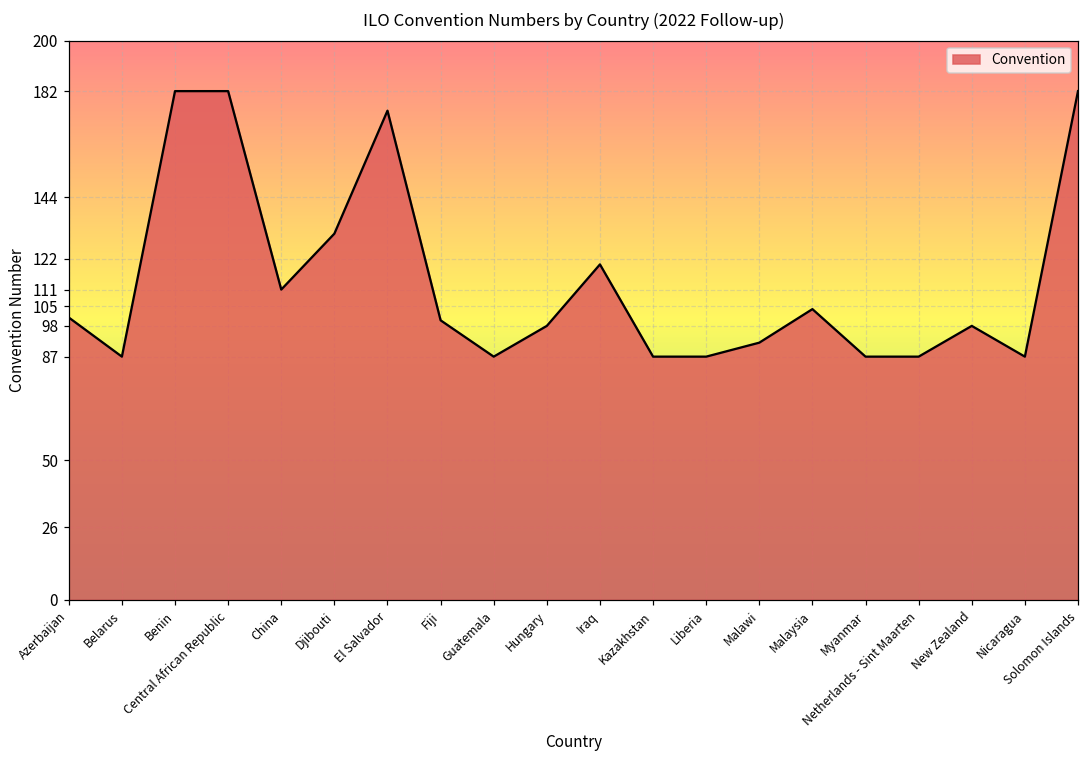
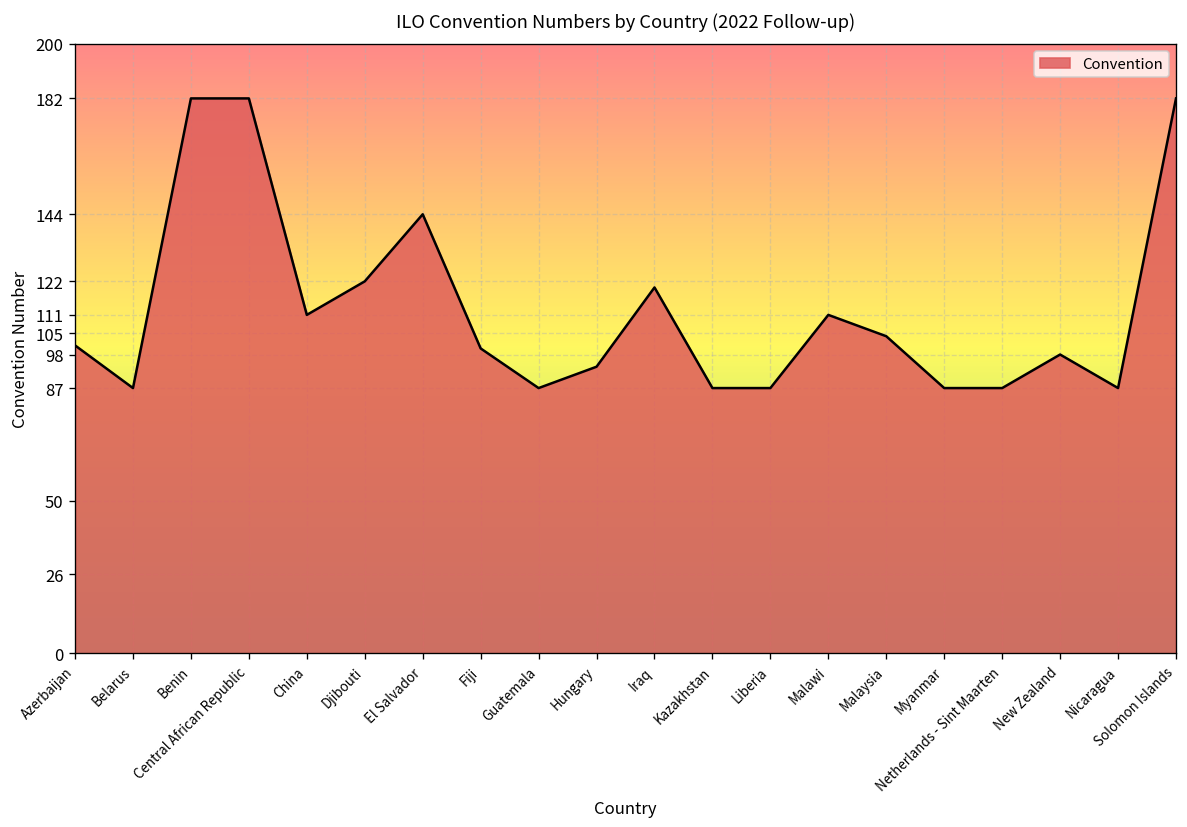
Djibouti: 131 -> 122
El Salvador: 175 -> 144
Hungary: 98 -> 94
Malawi: 92 -> 111
